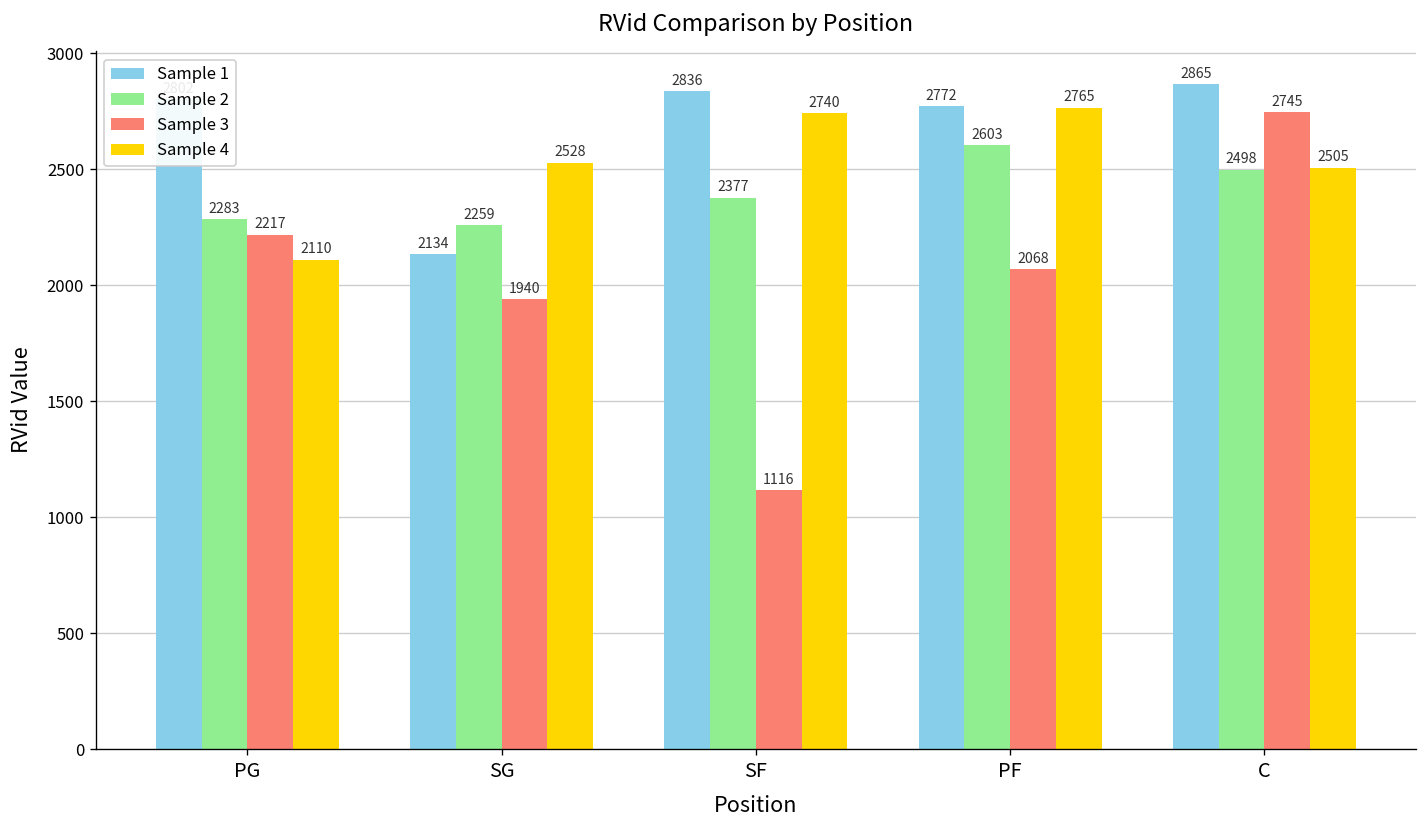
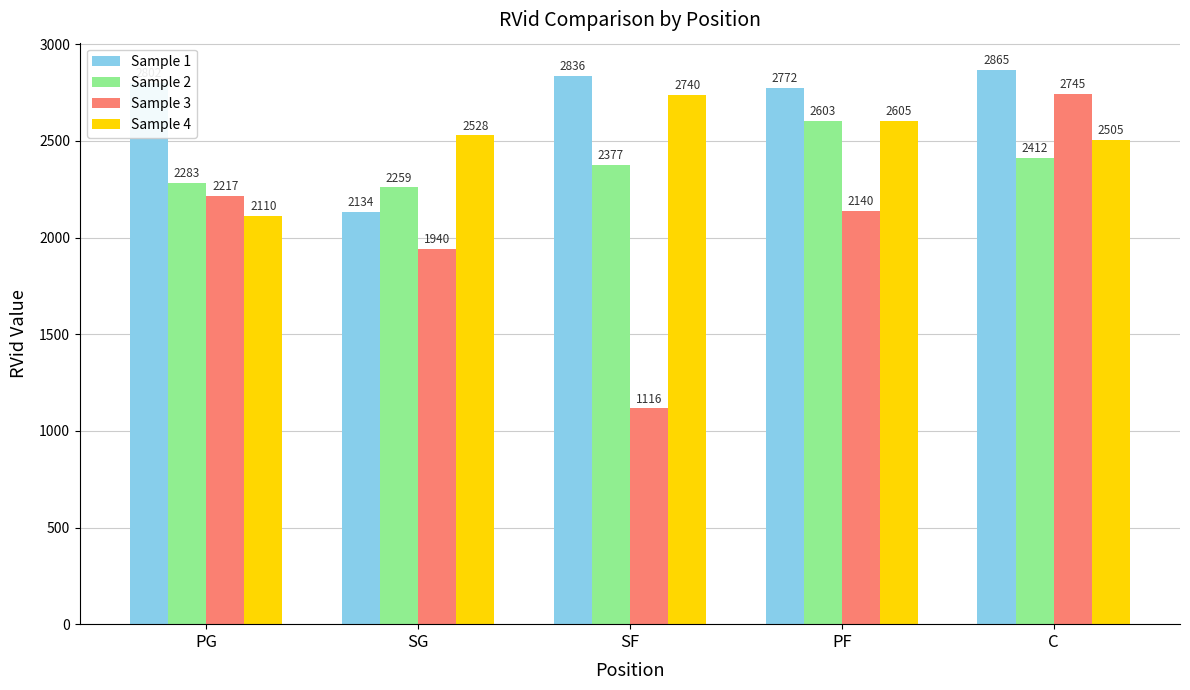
Sample 3, PF: 2068 -> 2140
Sample 4, PF: 2765 -> 2605
Sample 2, C: 2498 -> 2412
